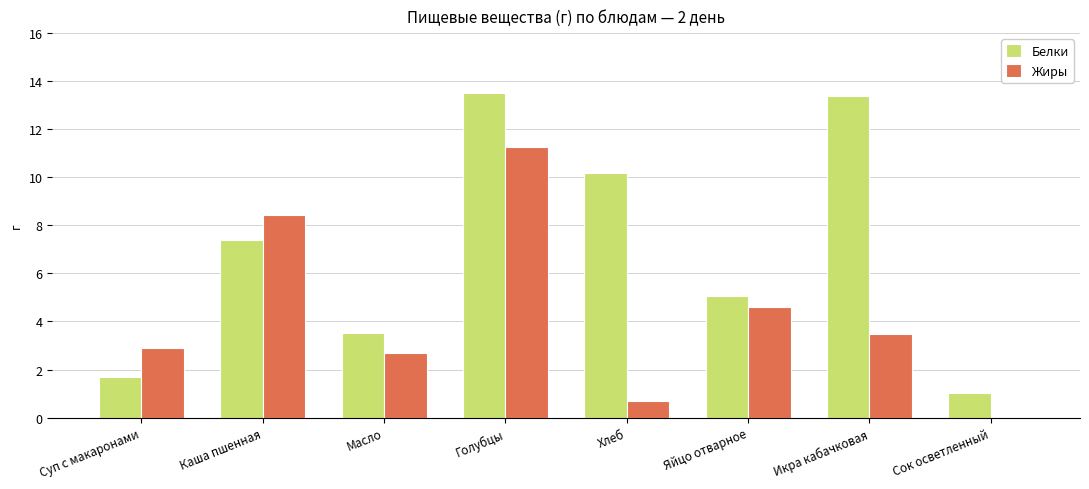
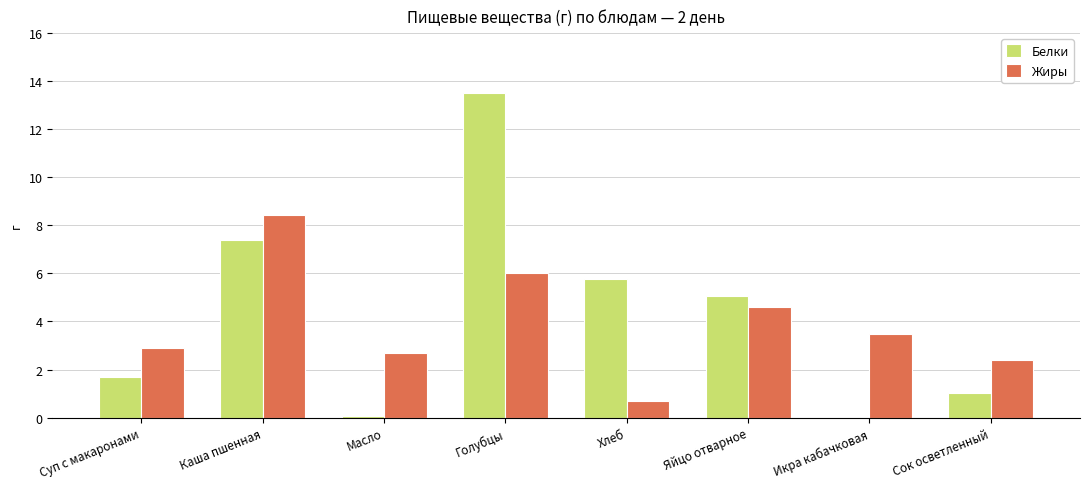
Белки, Масло: 3.5 -> 0.1
Жиры, Голубцы: 11.3 -> 6.0
Белки, Хлеб: 10.2 -> 5.8
Белки, Икра кабачковая: 13.4 -> 0.0
Жиры, Сок осветленный: 0.0 -> 2.4
